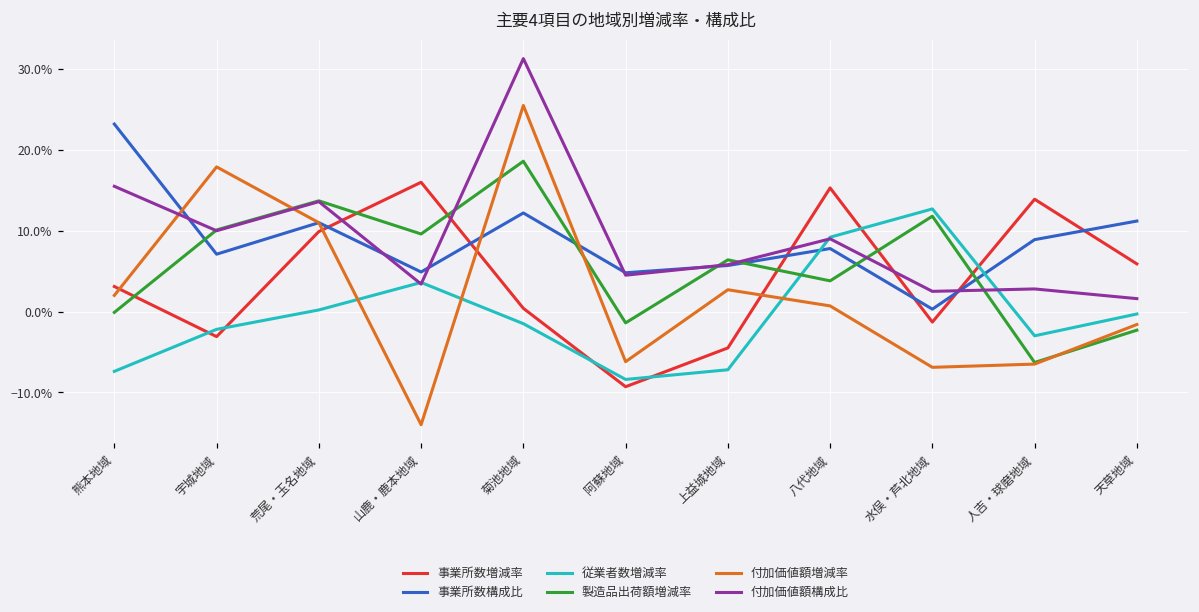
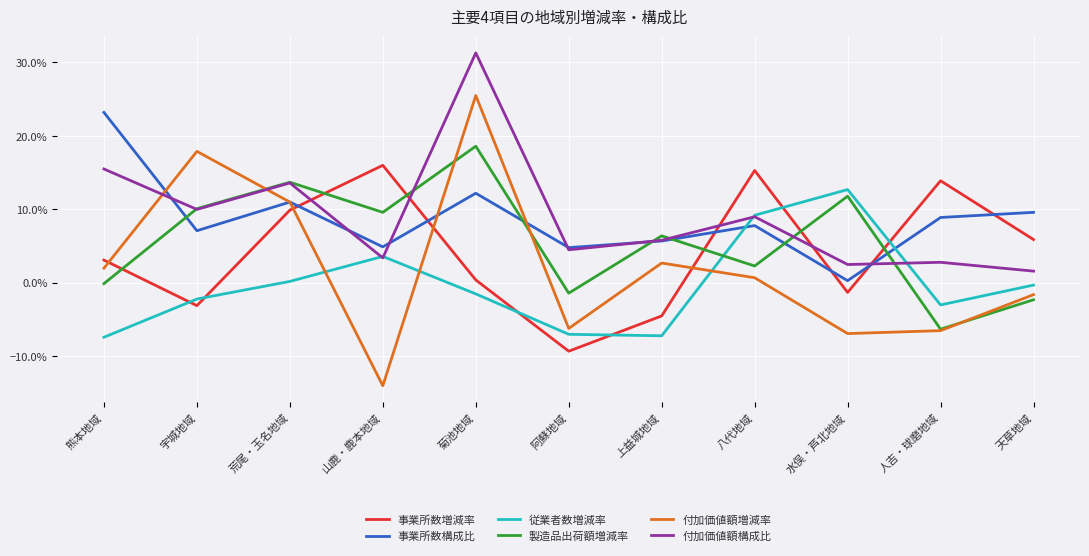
従業者数増減率, 阿蘇地域: -8% -> -7%
製造品出荷額増減率, 八代地域: 4% -> 2%
事業所数構成比, 天草地域: 11% -> 10%
